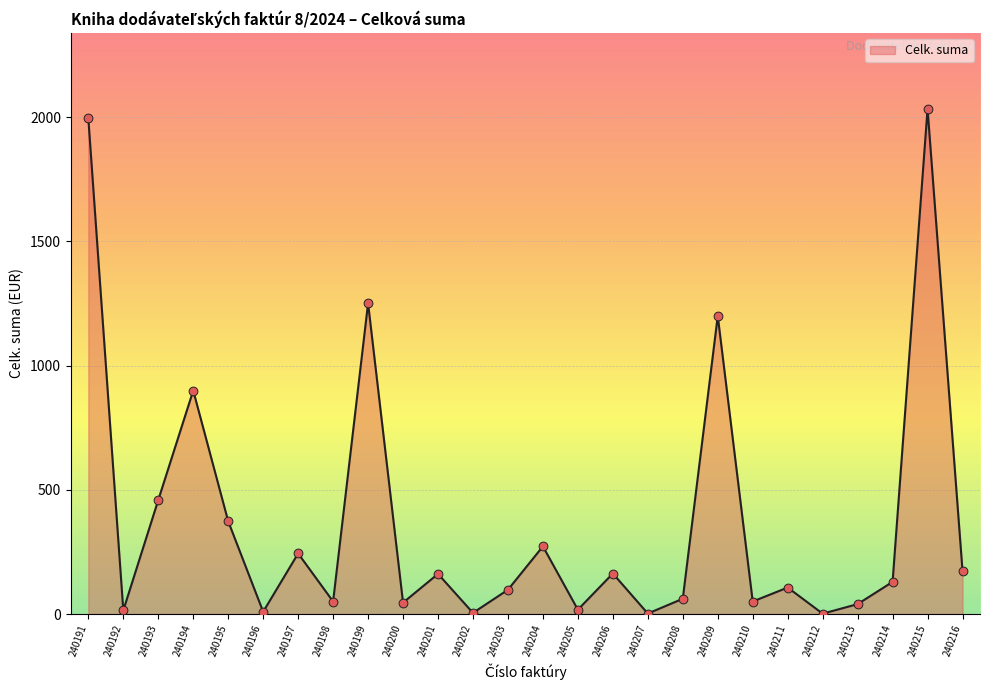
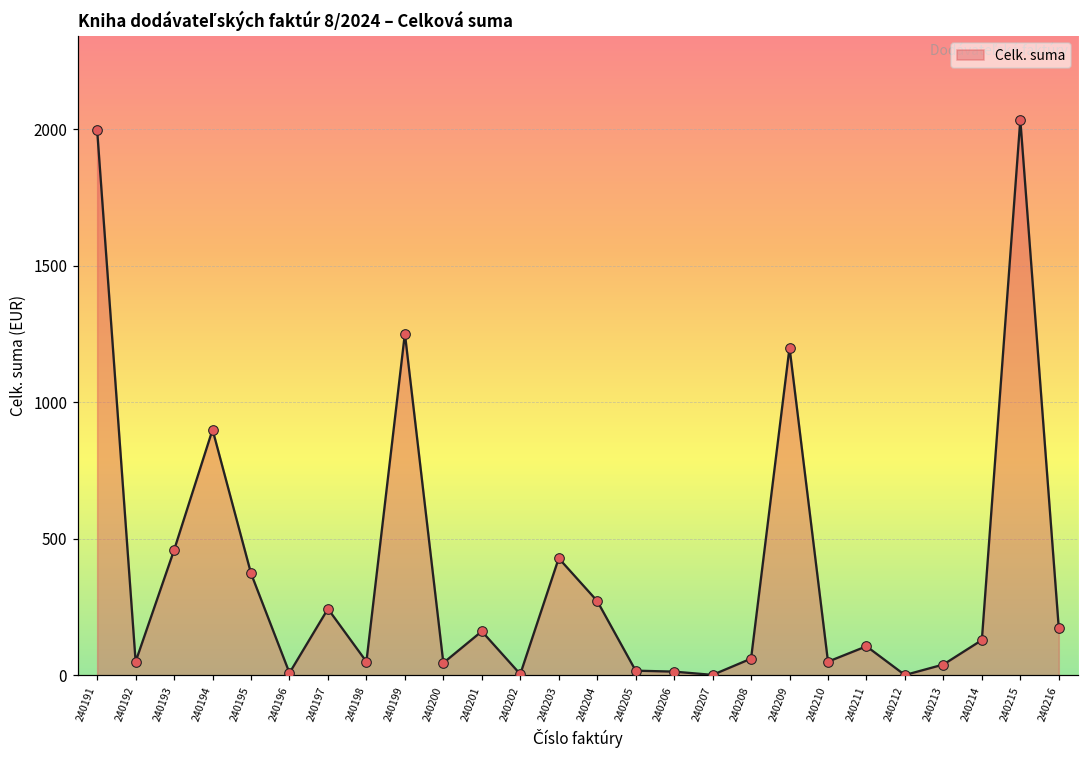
240192: 10 -> 50
240203: 100 -> 430
240206: 160 -> 10
